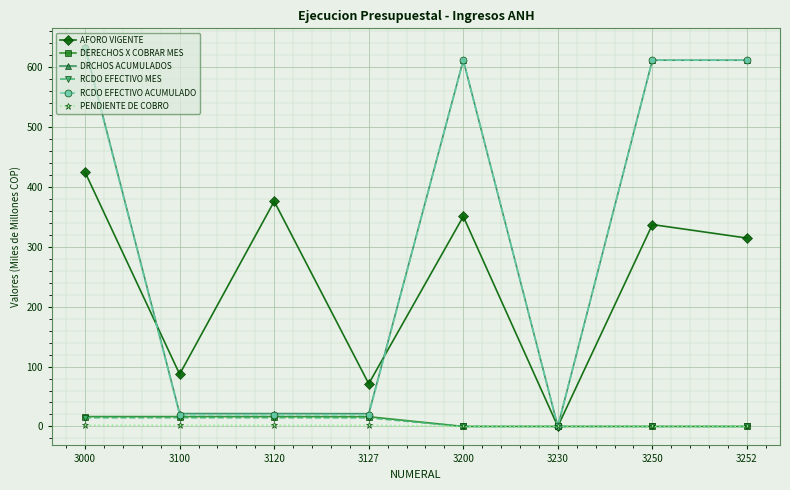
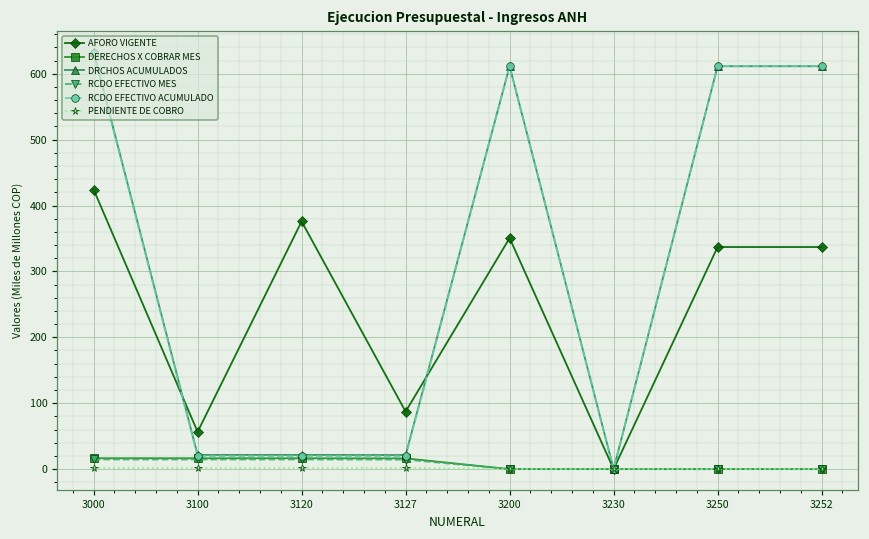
AFORO VIGENTE, 3100: 90 -> 60
AFORO VIGENTE, 3127: 70 -> 90
AFORO VIGENTE, 3252: 310 -> 340
